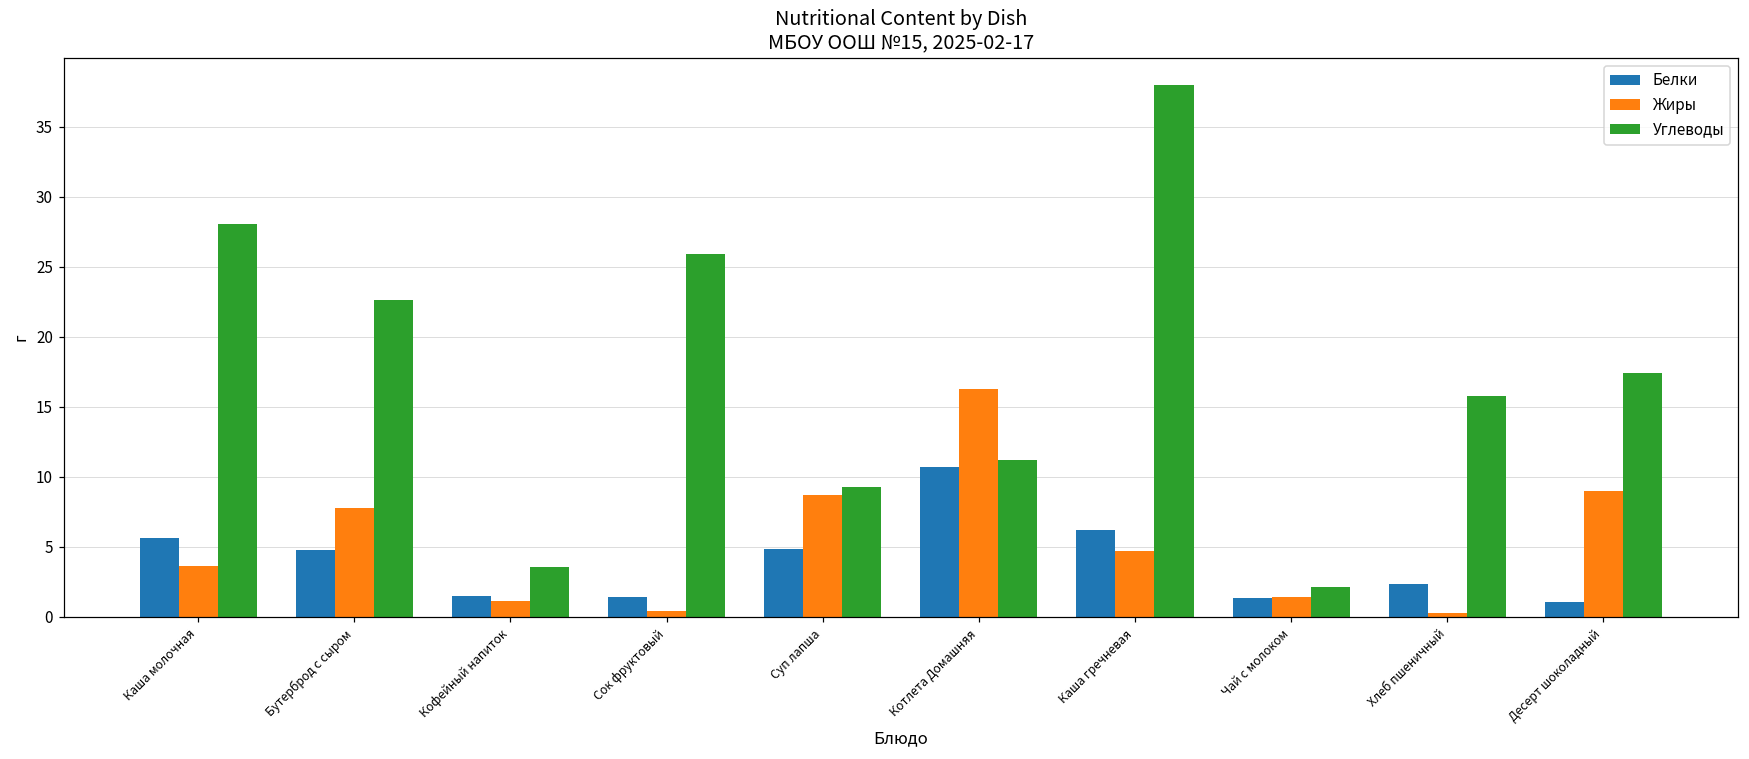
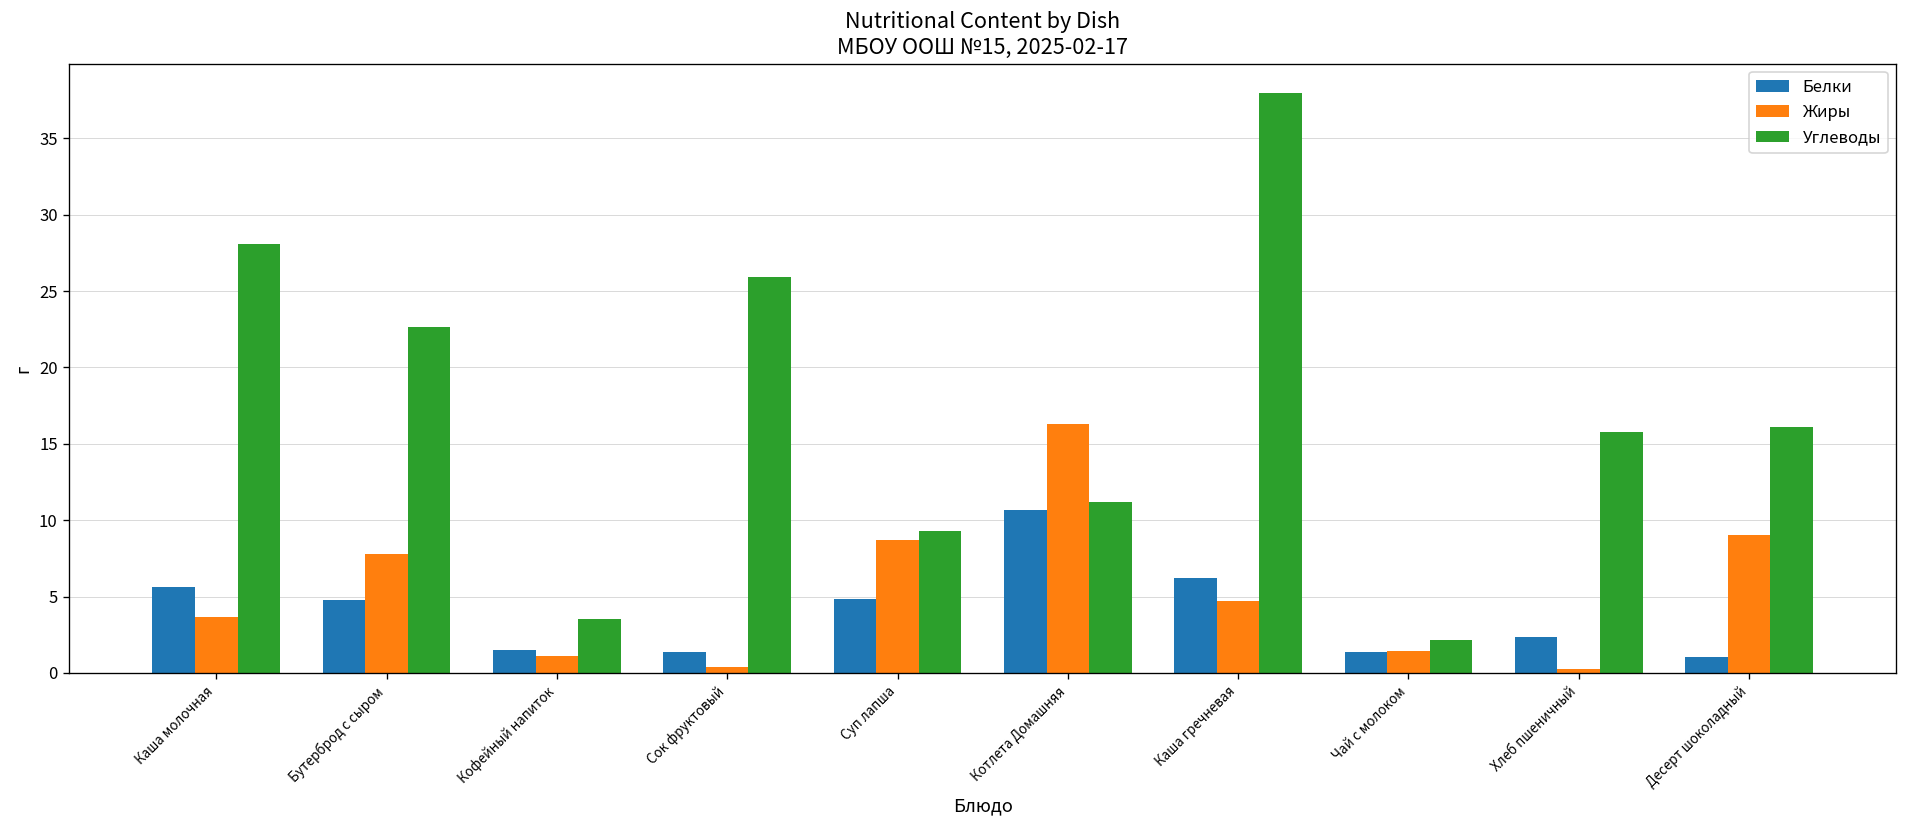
Углеводы, Десерт шоколадный: 17.4 -> 16.1
